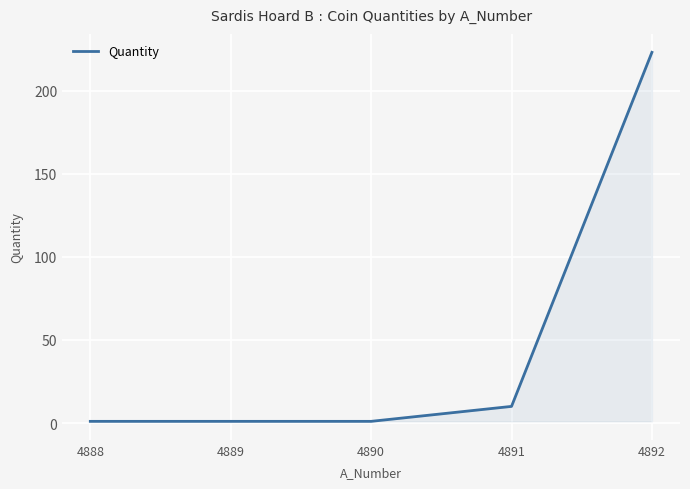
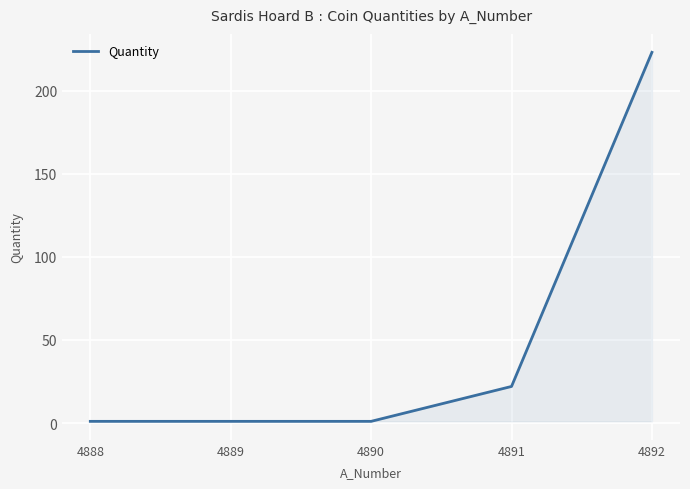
4891: 10 -> 22
